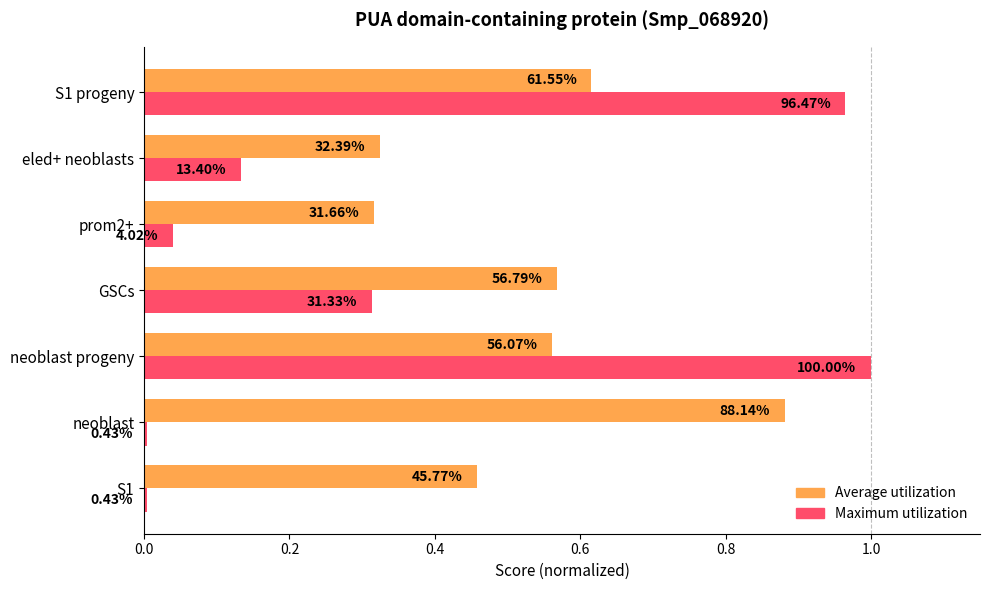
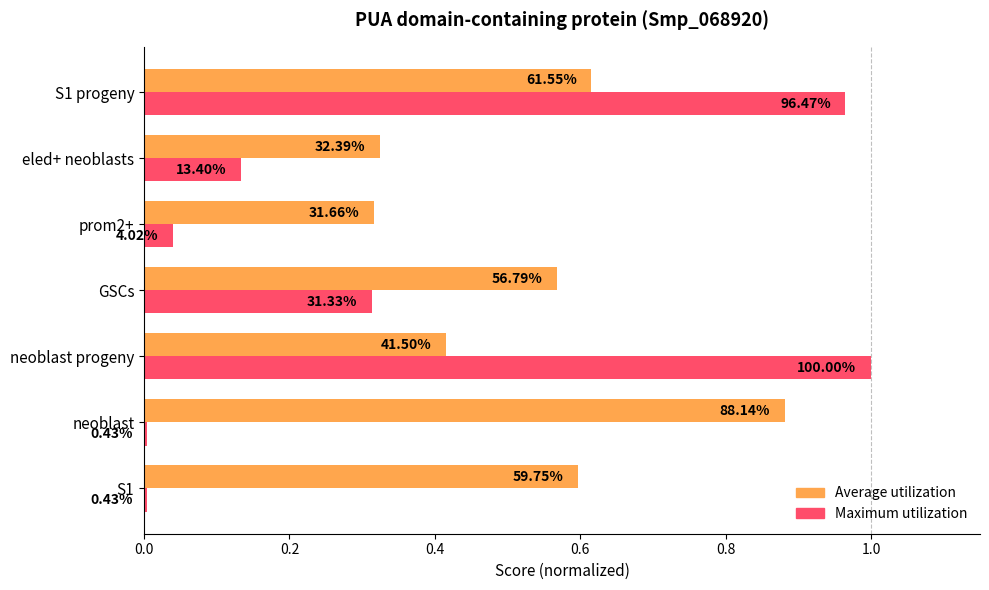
Average utilization, neoblast progeny: 56.07% -> 41.50%
Average utilization, S1: 45.77% -> 59.75%
